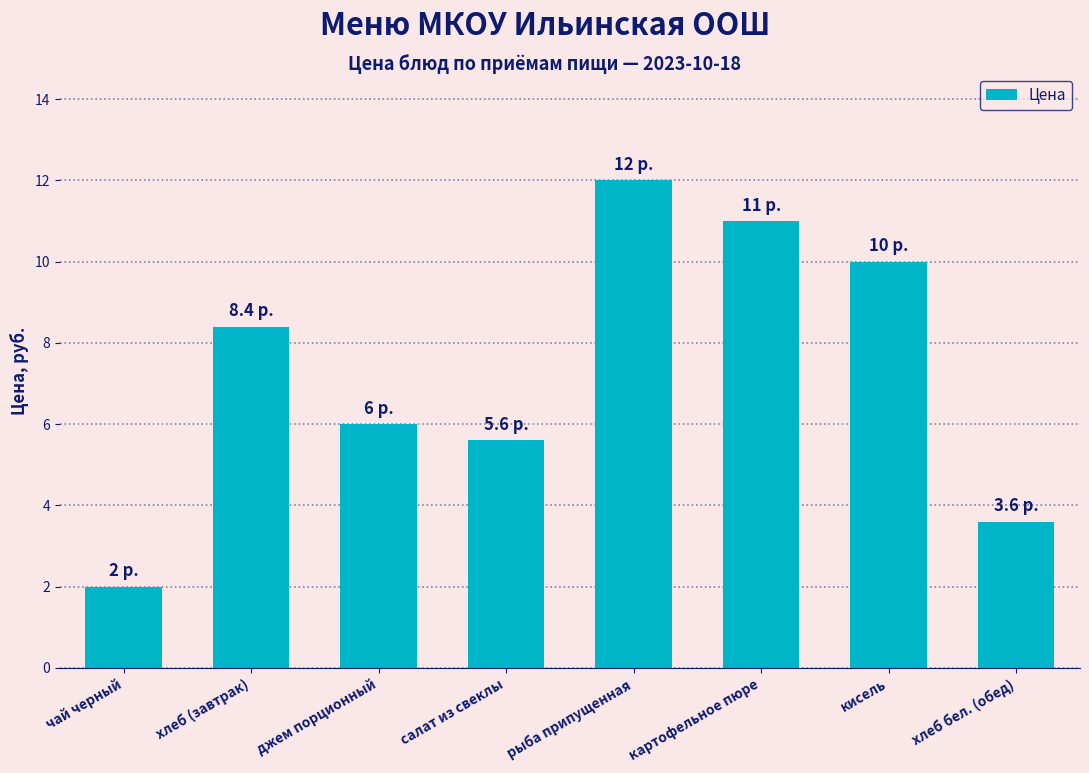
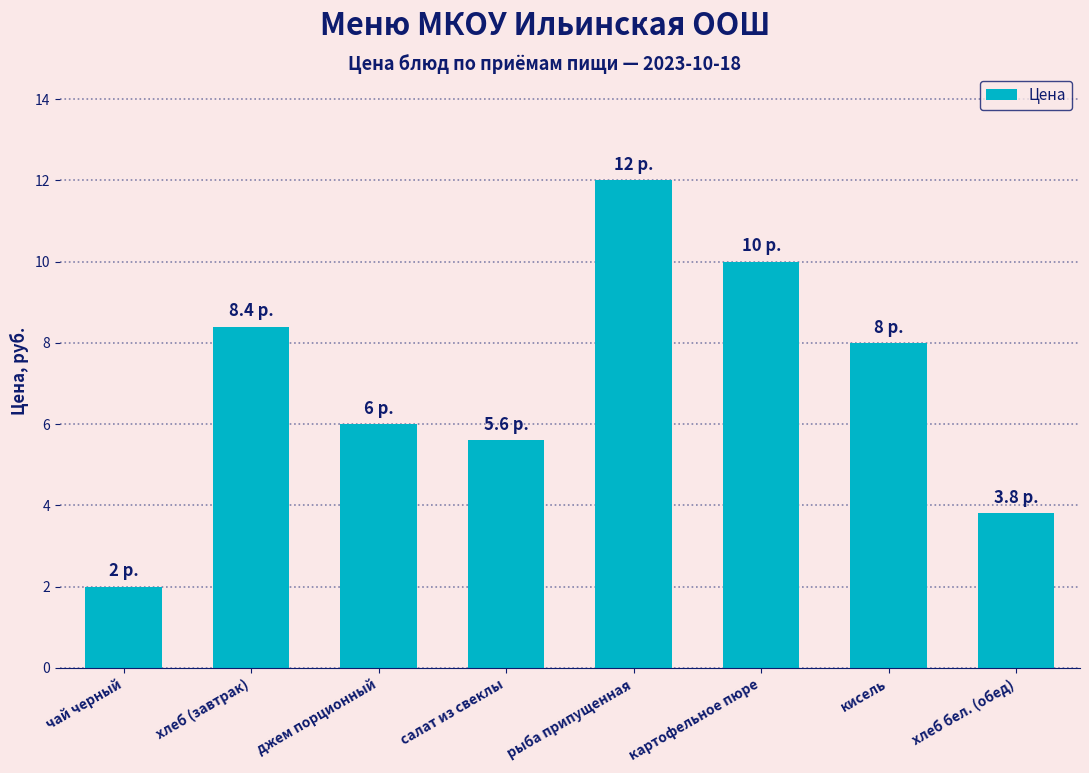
картофельное пюре: 11 -> 10
кисель: 10 -> 8
хлеб бел. (обед): 3.6 -> 3.8
